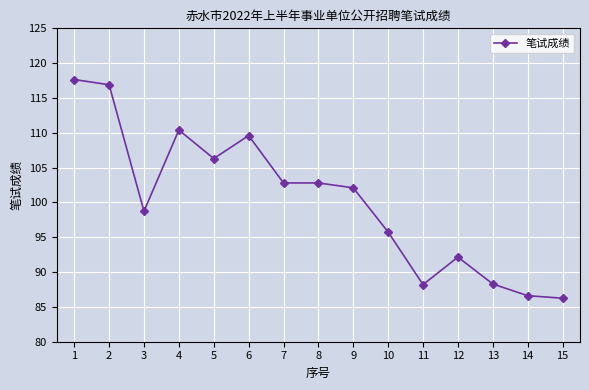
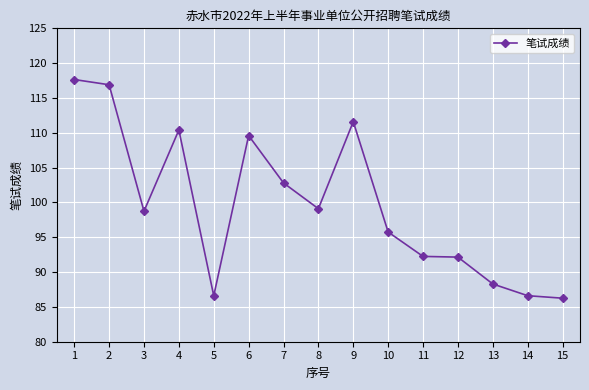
5: 106 -> 87
8: 103 -> 99
9: 102 -> 112
11: 88 -> 92
